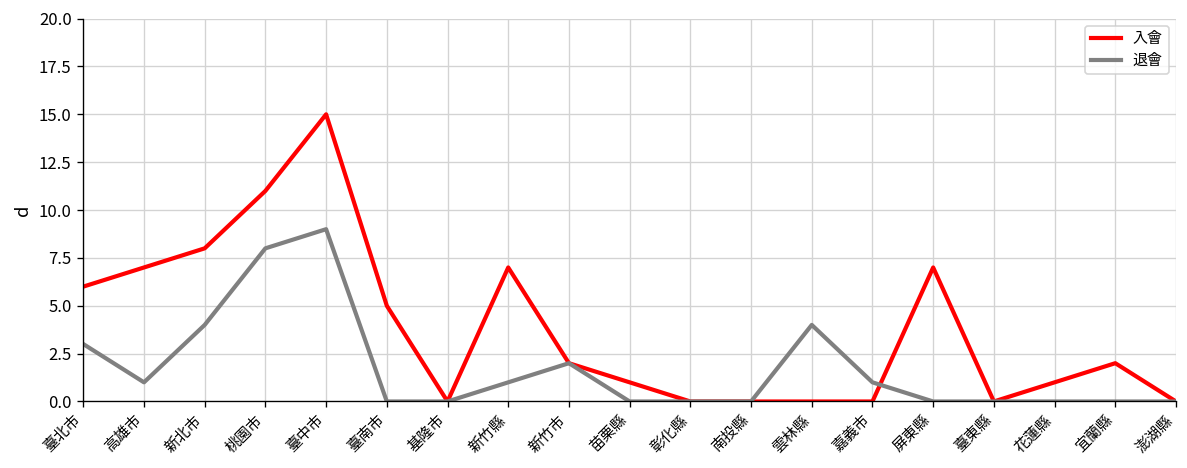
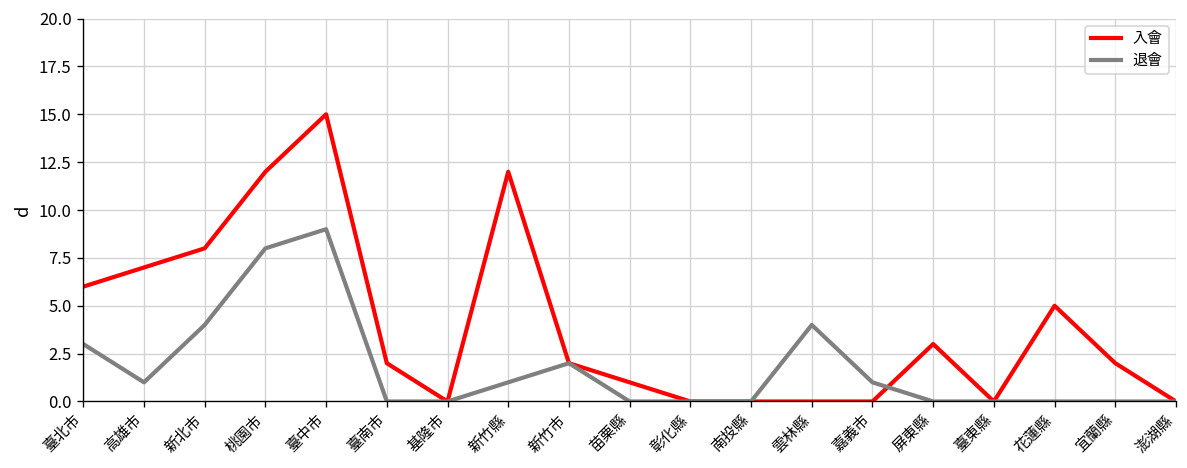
入會, 桃園市: 11 -> 12
入會, 臺南市: 5 -> 2
入會, 新竹縣: 7 -> 12
入會, 屏東縣: 7 -> 3
入會, 花蓮縣: 1 -> 5
